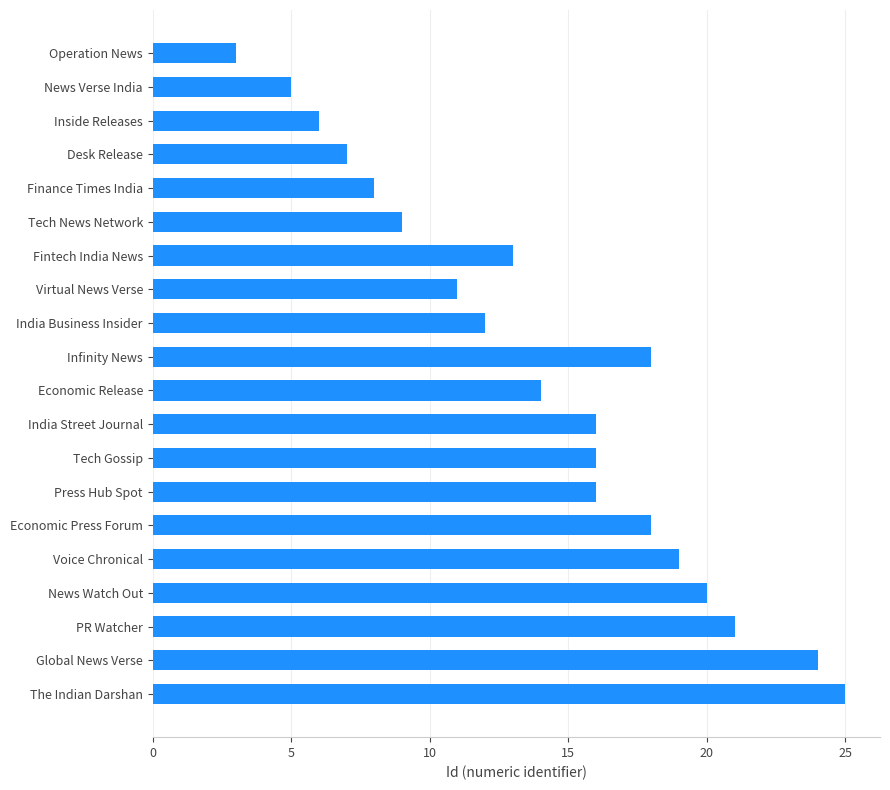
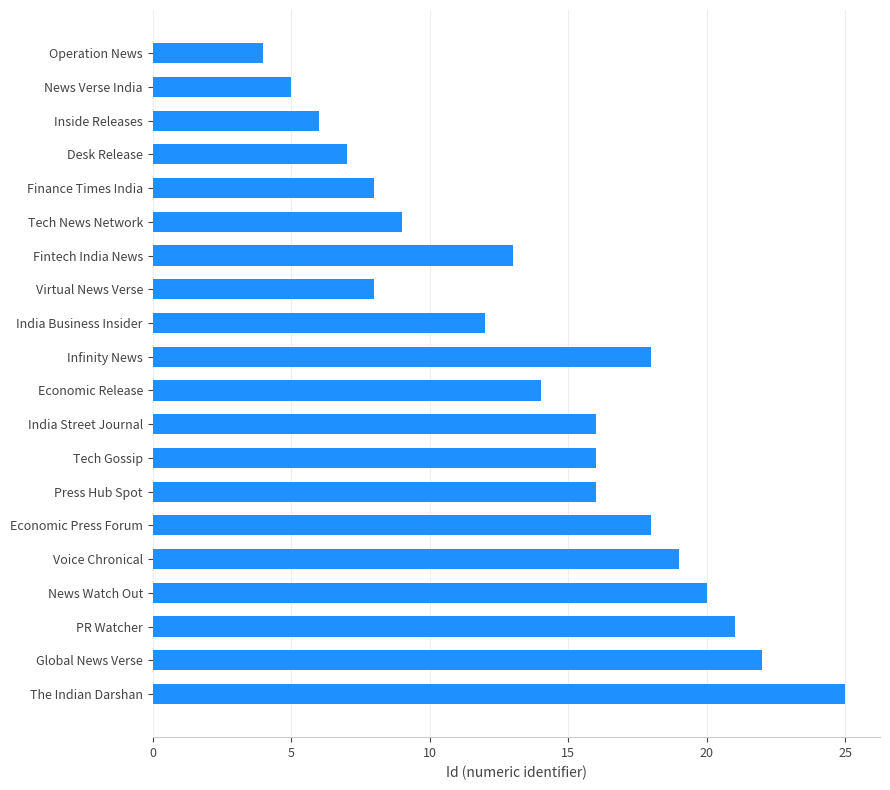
Operation News: 3 -> 4
Virtual News Verse: 11 -> 8
Global News Verse: 24 -> 22
